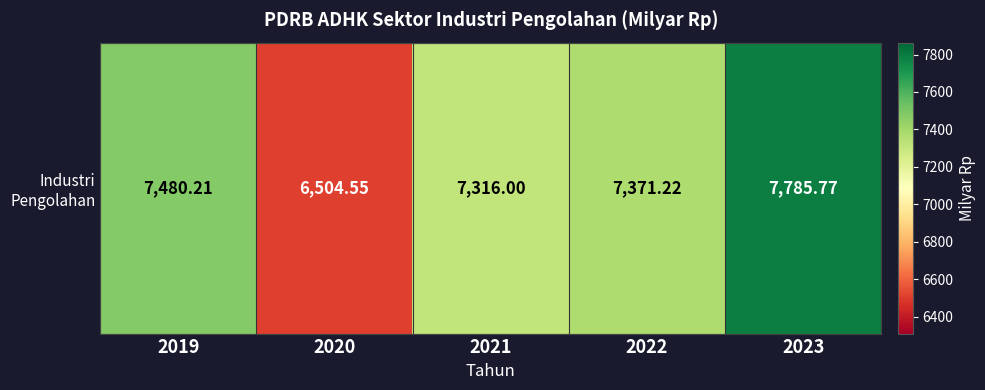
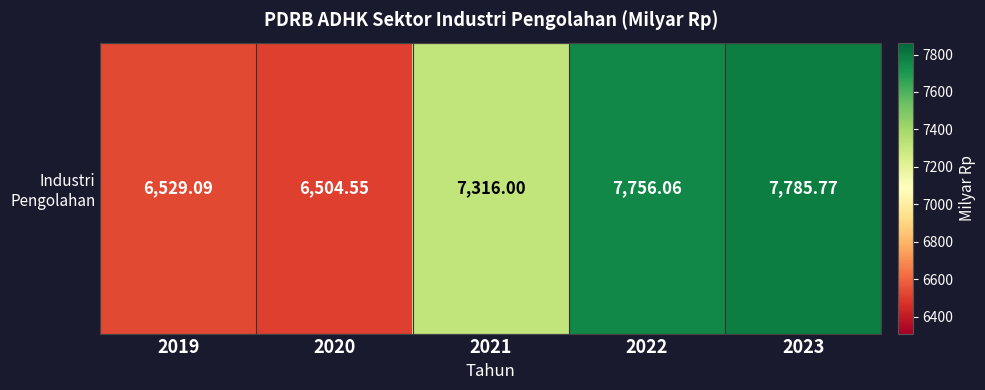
Industri Pengolahan, 2019: 7,480.21 -> 6,529.09
Industri Pengolahan, 2022: 7,371.22 -> 7,756.06
